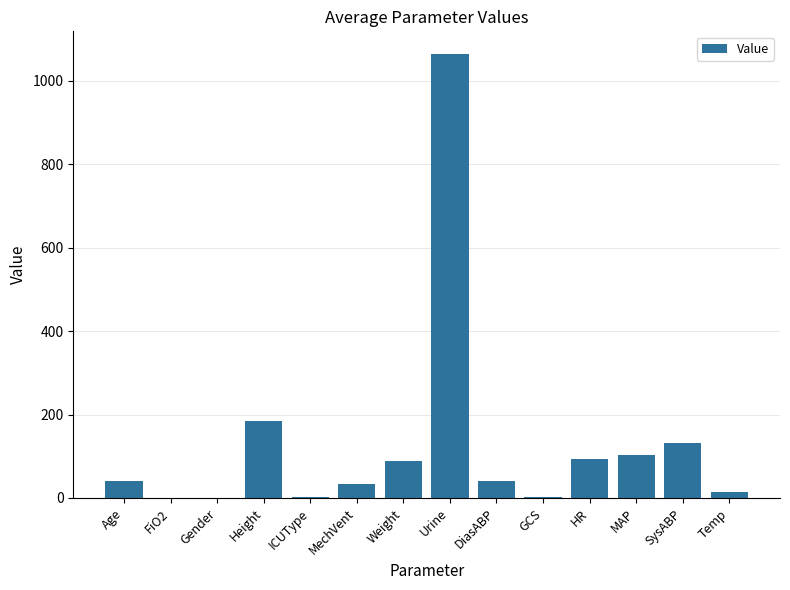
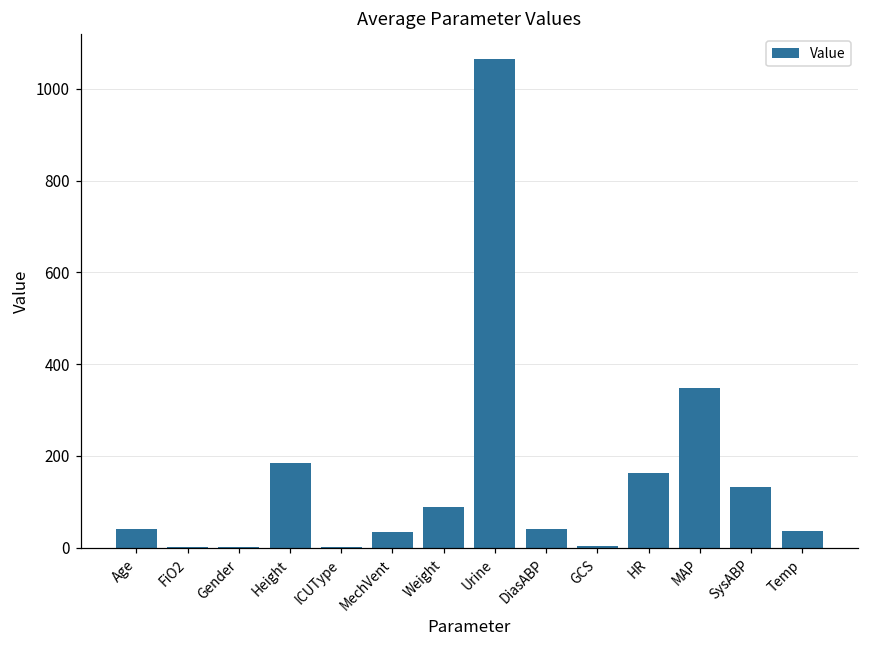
HR: 90 -> 160
MAP: 100 -> 350
Temp: 20 -> 40
